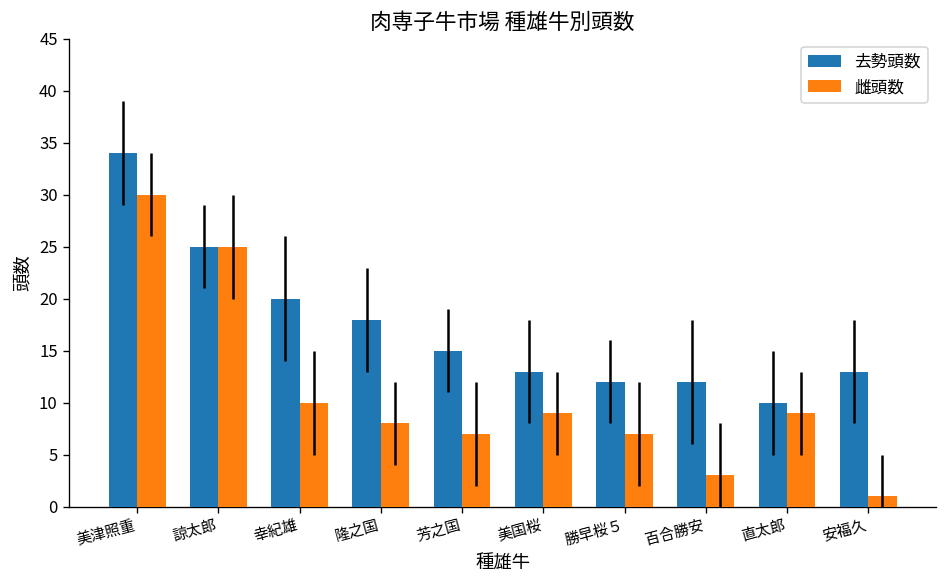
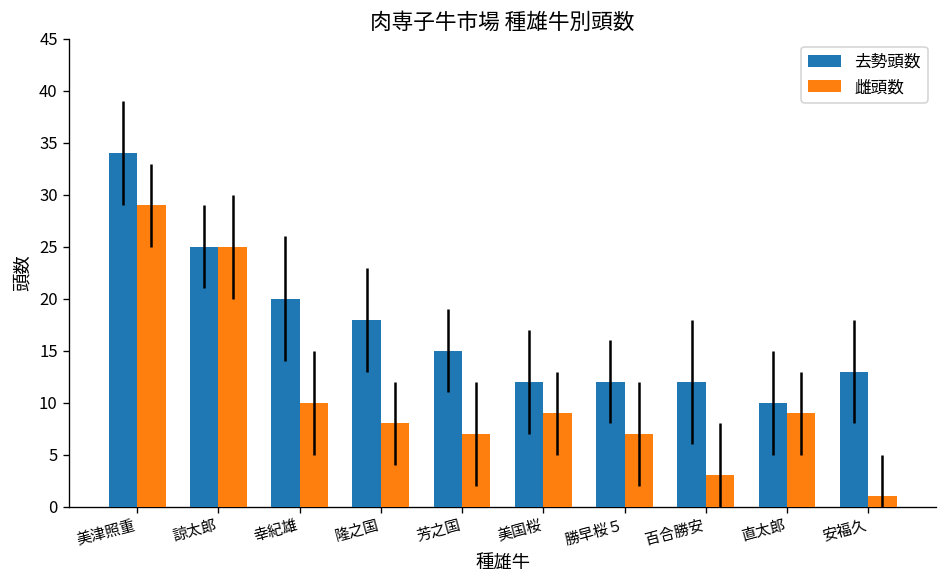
雌頭数, 美津照重: 30 -> 29
去勢頭数, 美国桜: 13 -> 12
